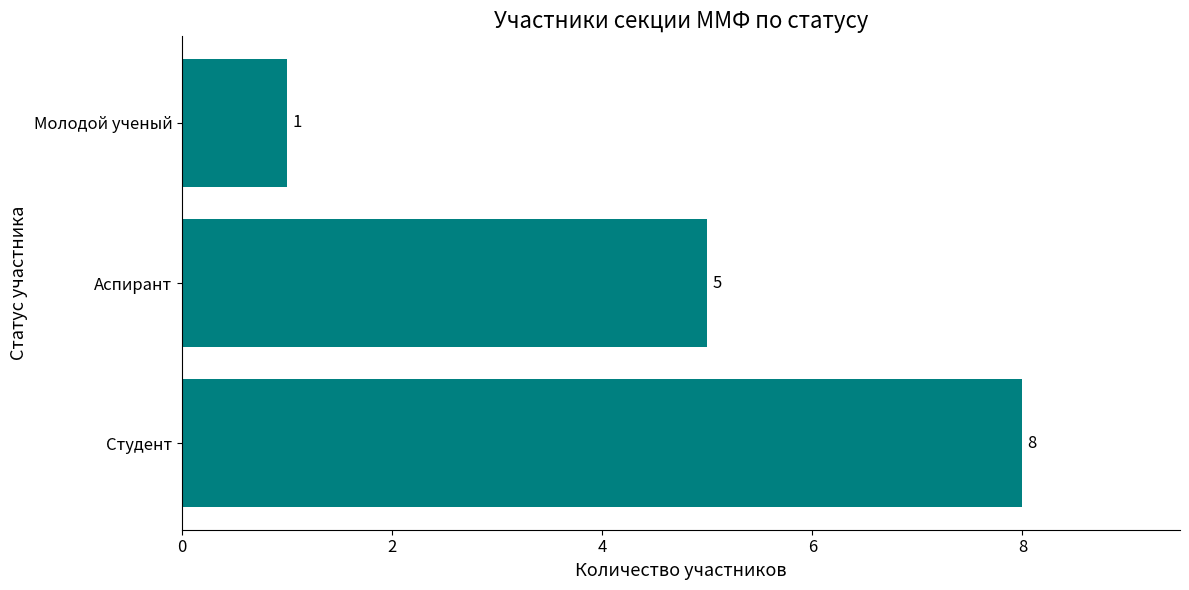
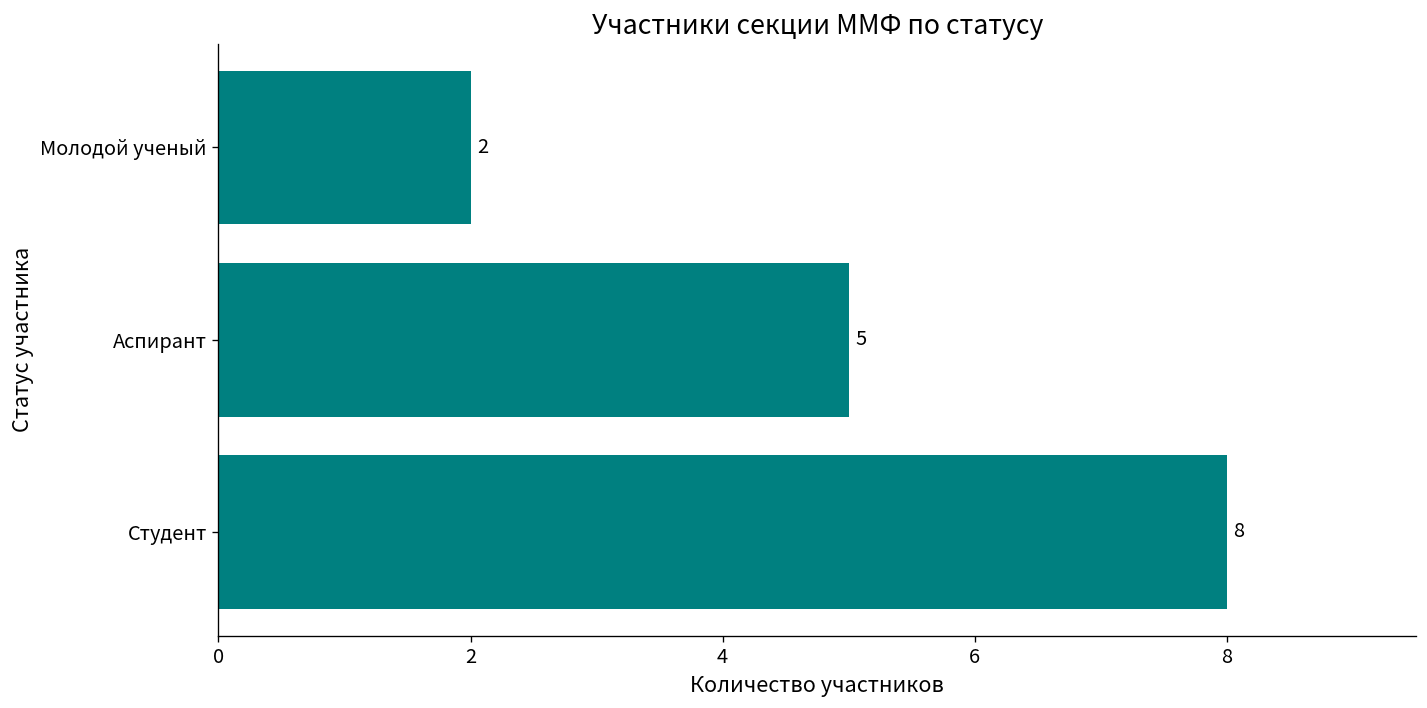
Молодой ученый: 1 -> 2
